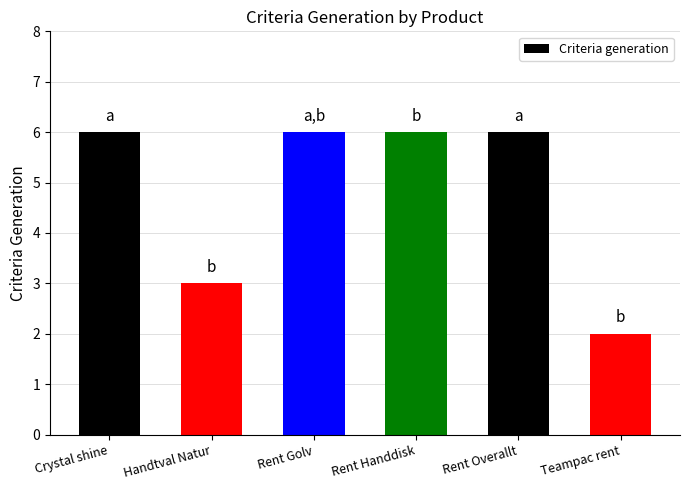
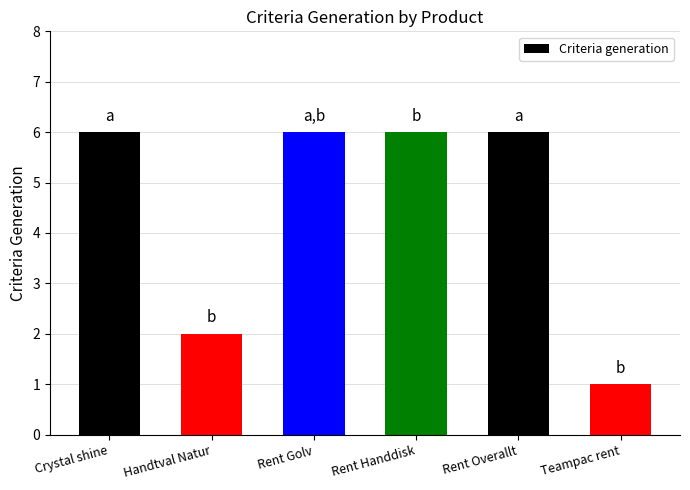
Handtval Natur: 3 -> 2
Teampac rent: 2 -> 1
